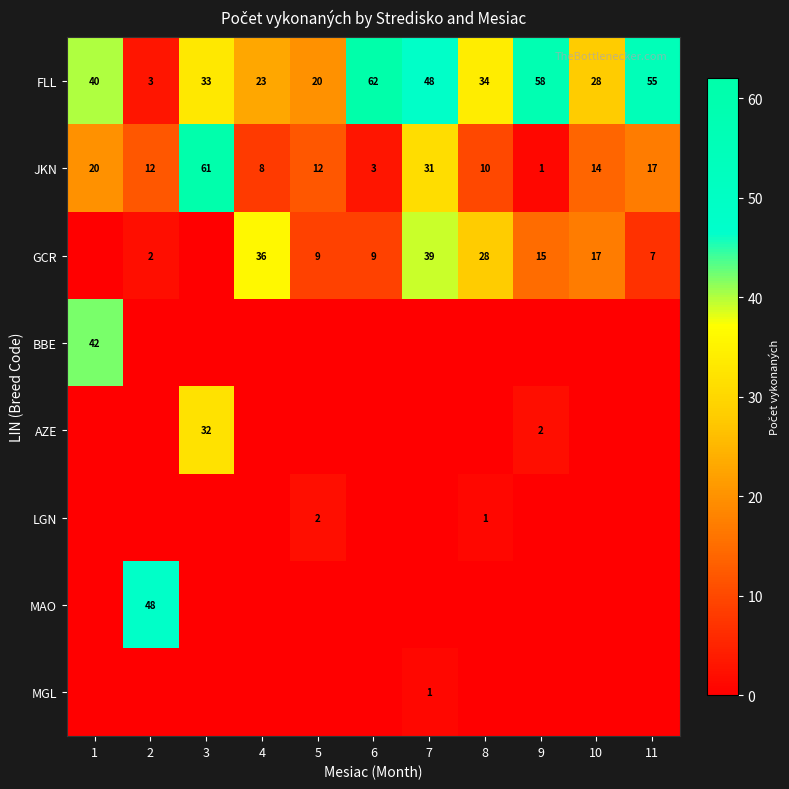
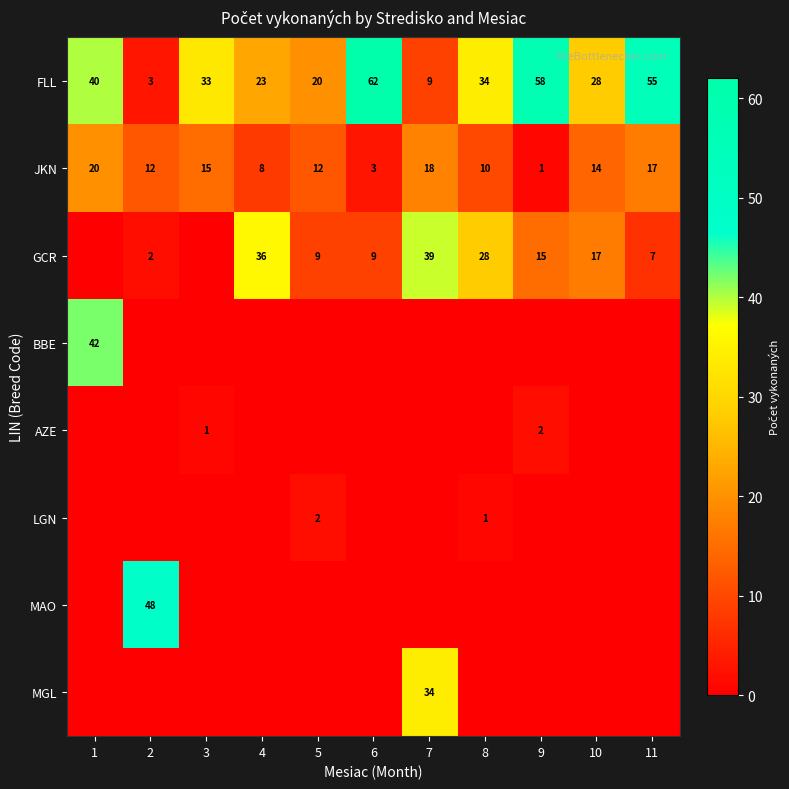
FLL, 7: 48 -> 9
JKN, 3: 61 -> 15
JKN, 7: 31 -> 18
AZE, 3: 32 -> 1
MGL, 7: 1 -> 34
